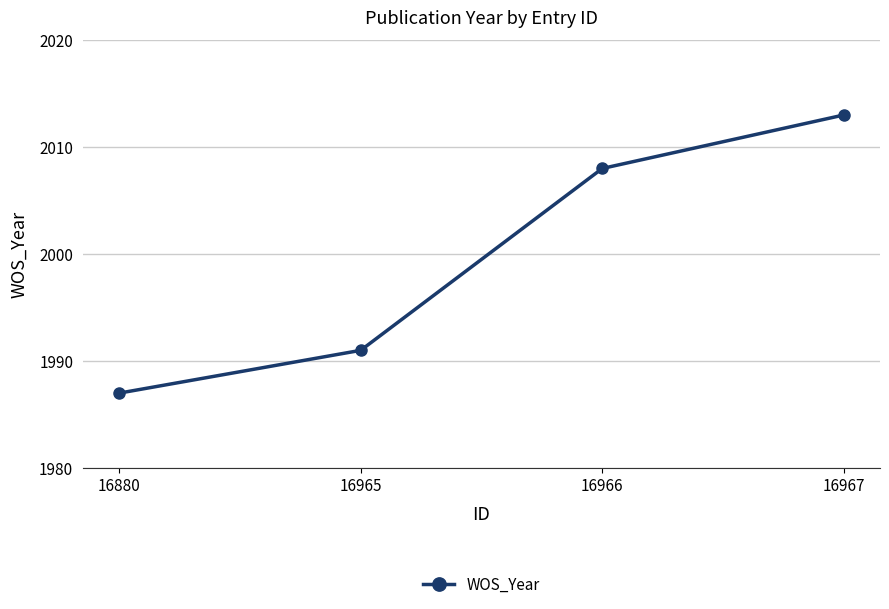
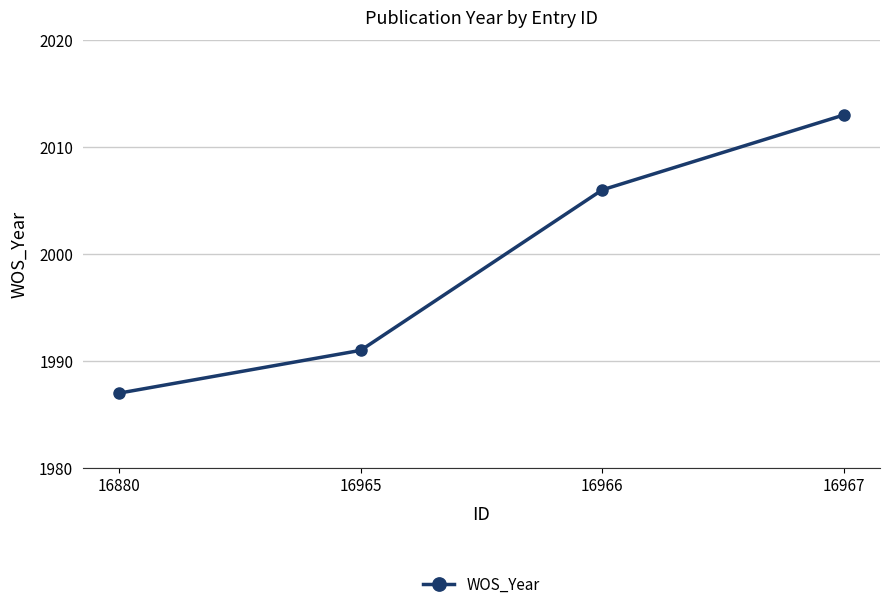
16966: 2008 -> 2006
